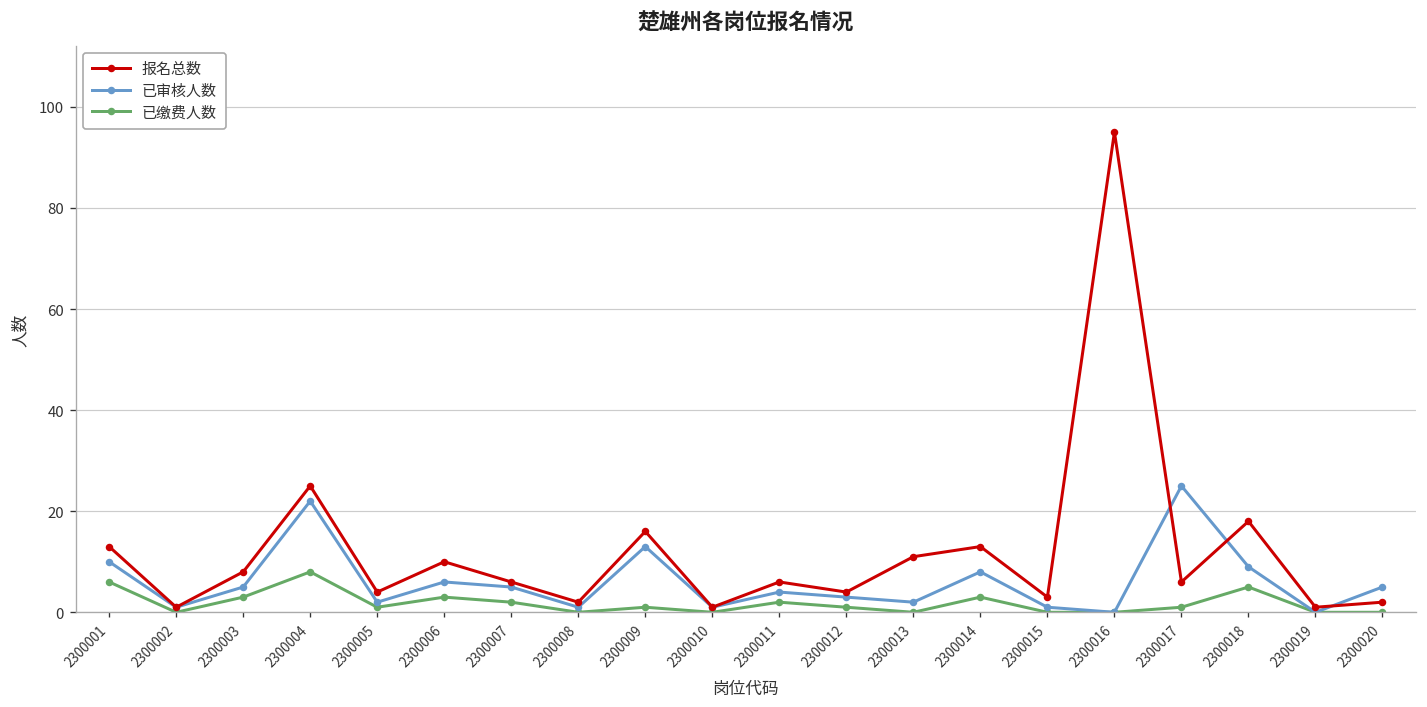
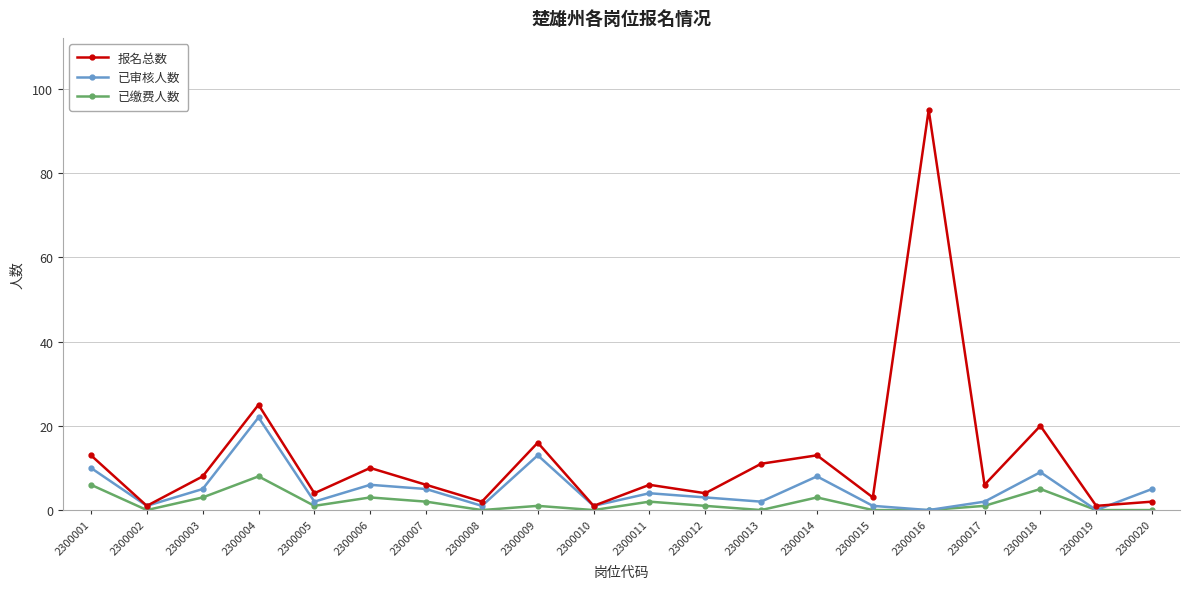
已审核人数, 2300017: 25 -> 2
报名总数, 2300018: 18 -> 20
